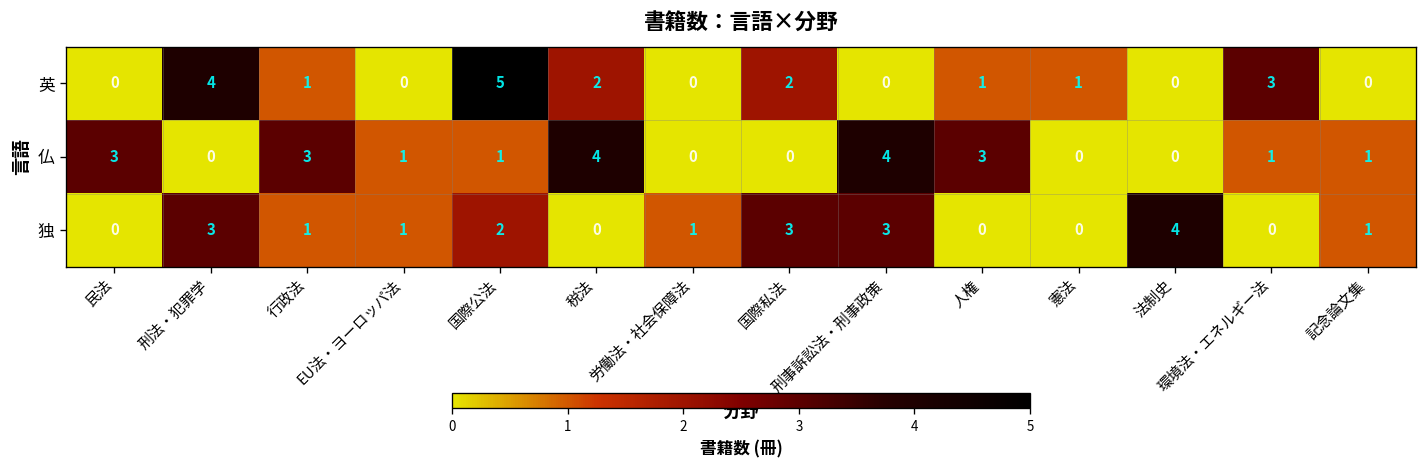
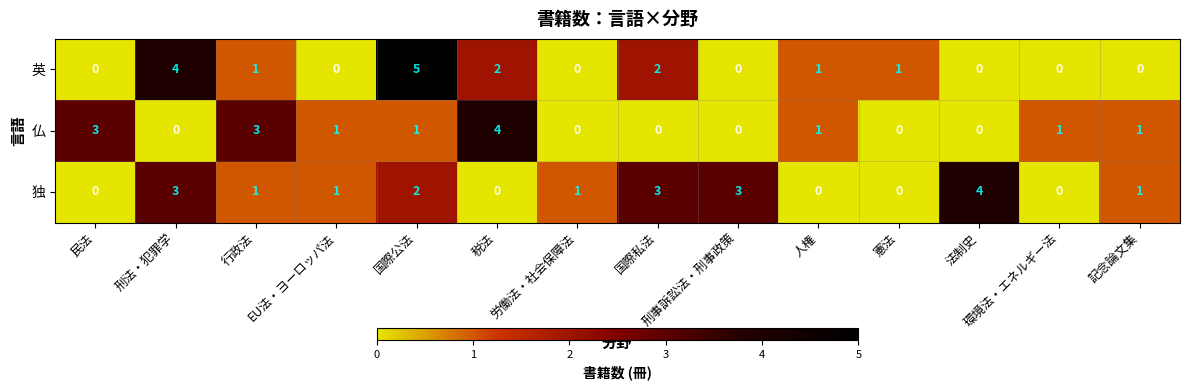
英, 環境法・エネルギー法: 3 -> 0
仏, 刑事訴訟法・刑事政策: 4 -> 0
仏, 人権: 3 -> 1
